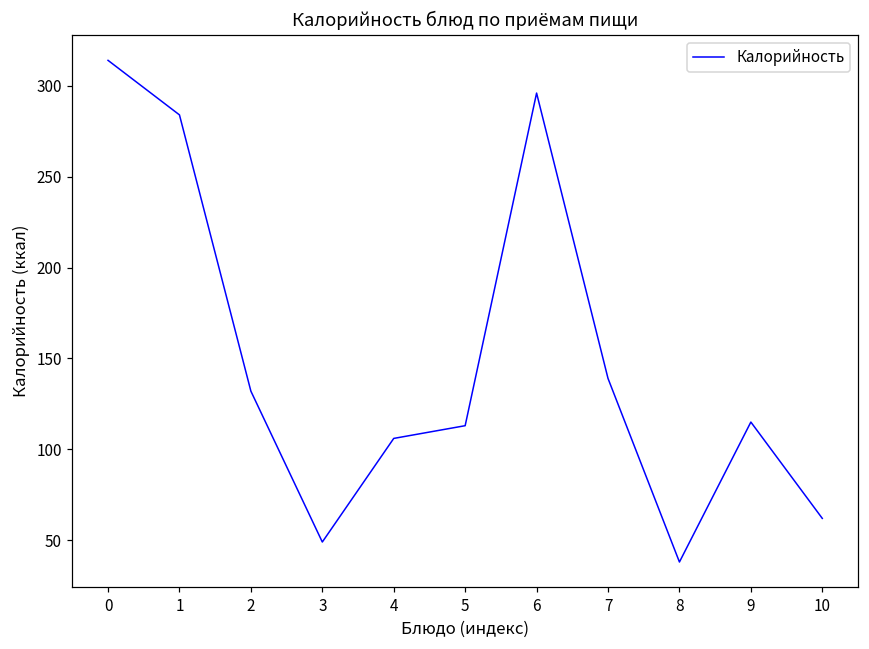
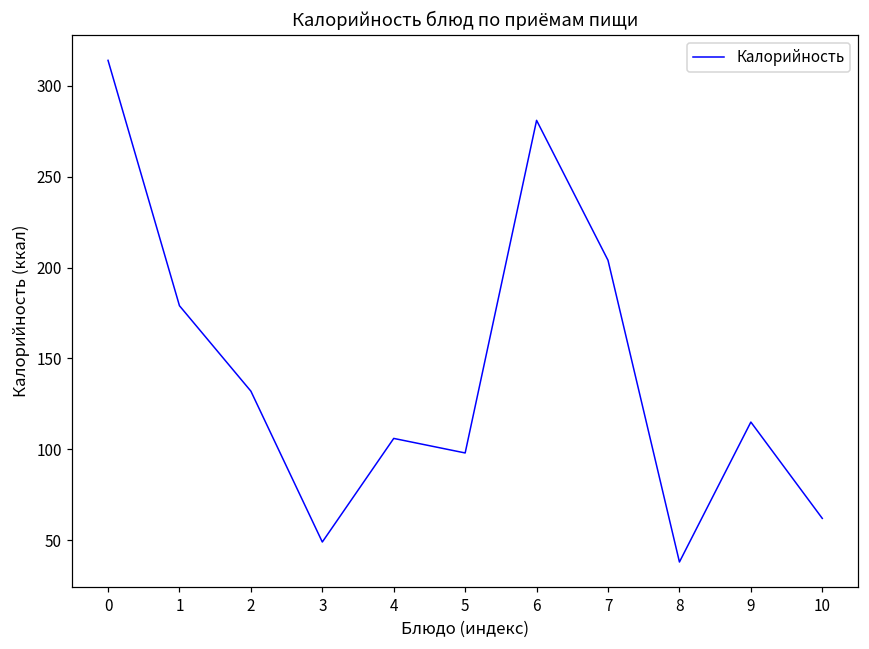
1: 284 -> 179
5: 113 -> 98
6: 296 -> 281
7: 139 -> 204
